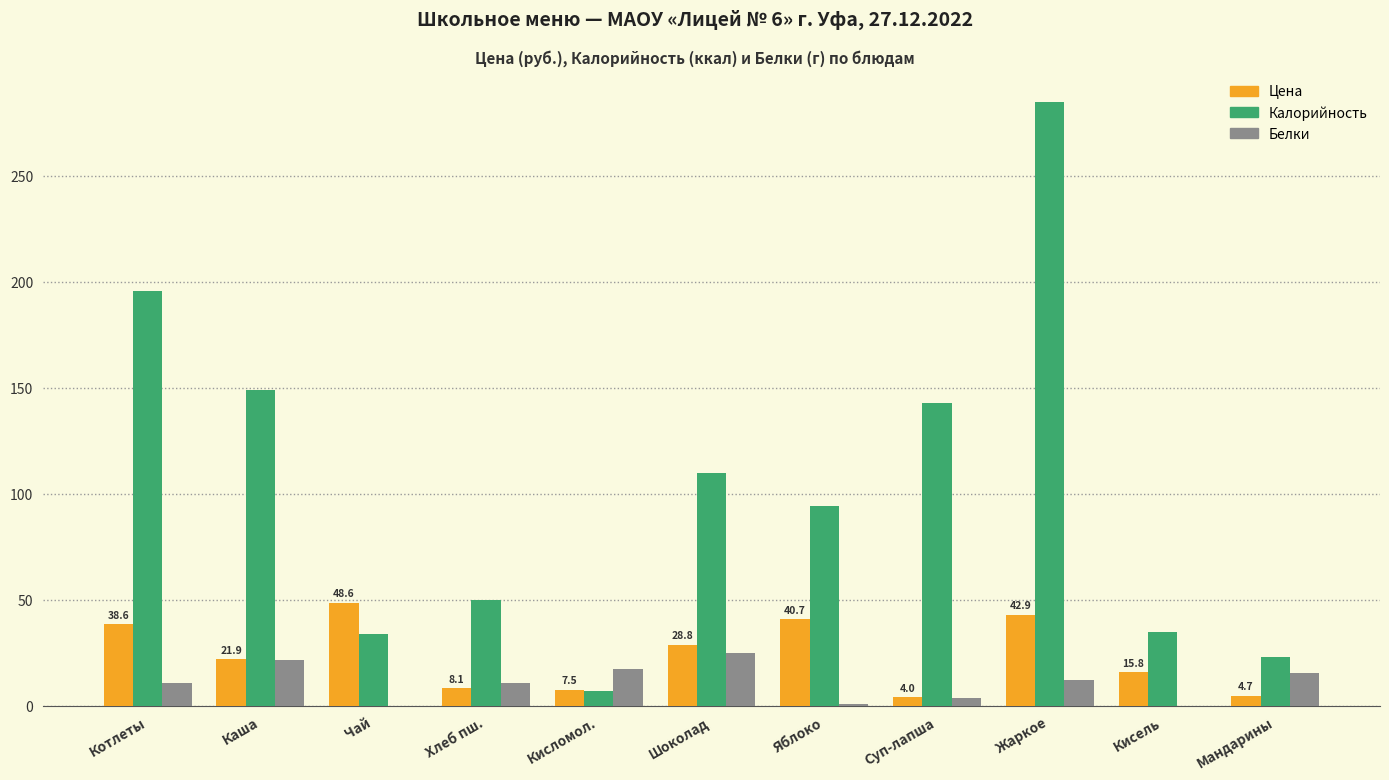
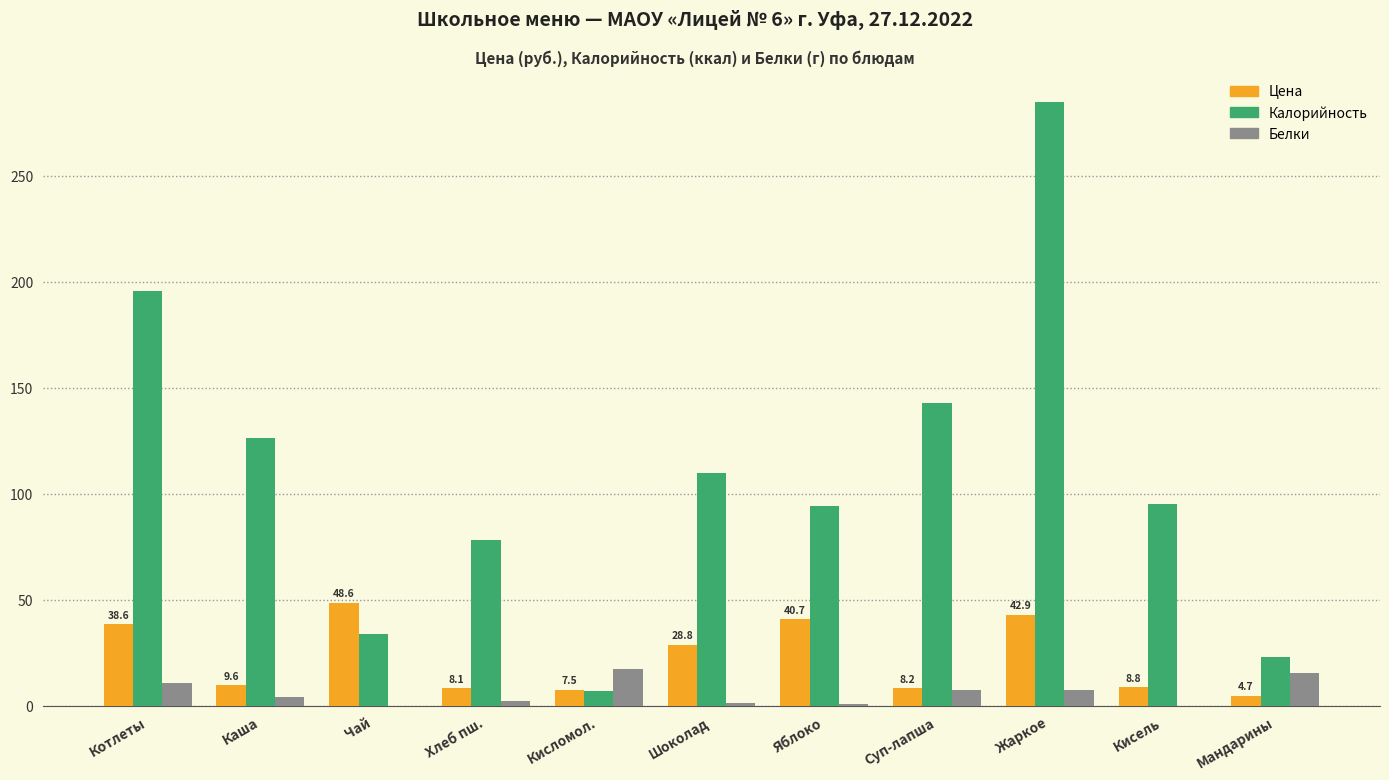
Цена, Каша: 21.9 -> 9.6
Калорийность, Каша: 149 -> 127
Белки, Каша: 22 -> 4
Калорийность, Хлеб пш.: 50 -> 78
Белки, Хлеб пш.: 11 -> 2
Белки, Шоколад: 25 -> 1
Цена, Суп-лапша: 4.0 -> 8.2
Белки, Суп-лапша: 3 -> 7
Белки, Жаркое: 12 -> 7
Цена, Кисель: 15.8 -> 8.8
Калорийность, Кисель: 35 -> 95
